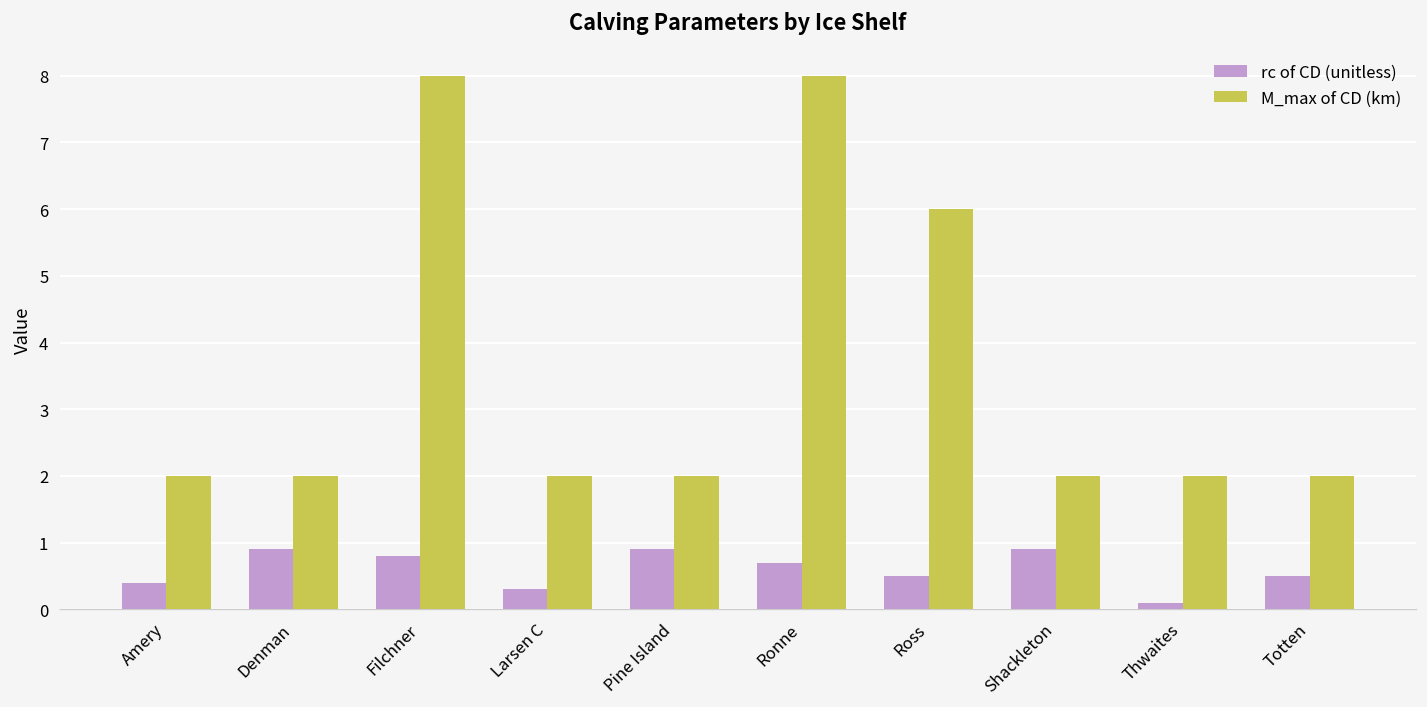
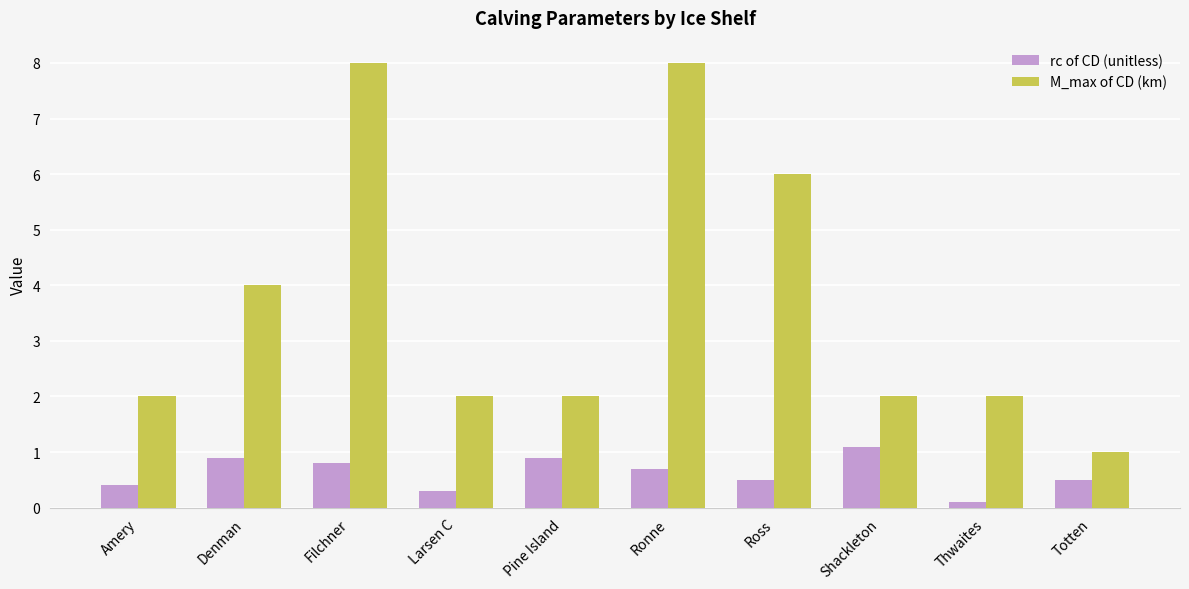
M_max of CD (km), Denman: 2 -> 4
rc of CD (unitless), Shackleton: 0.9 -> 1.1
M_max of CD (km), Totten: 2 -> 1
